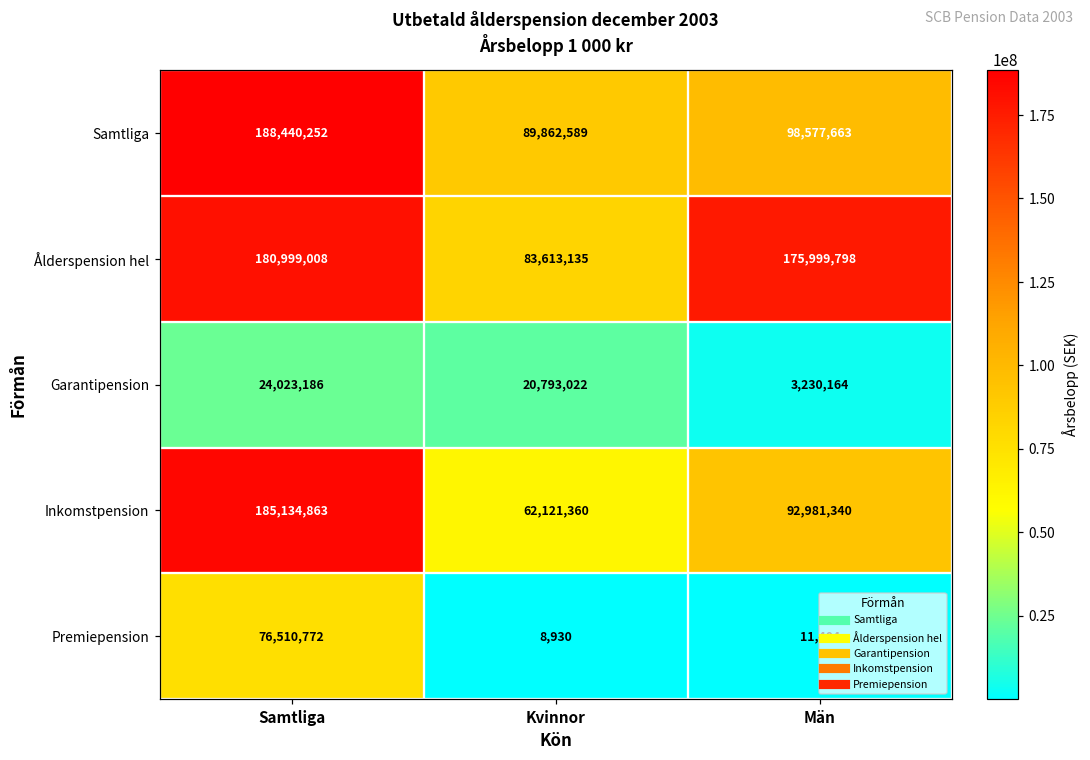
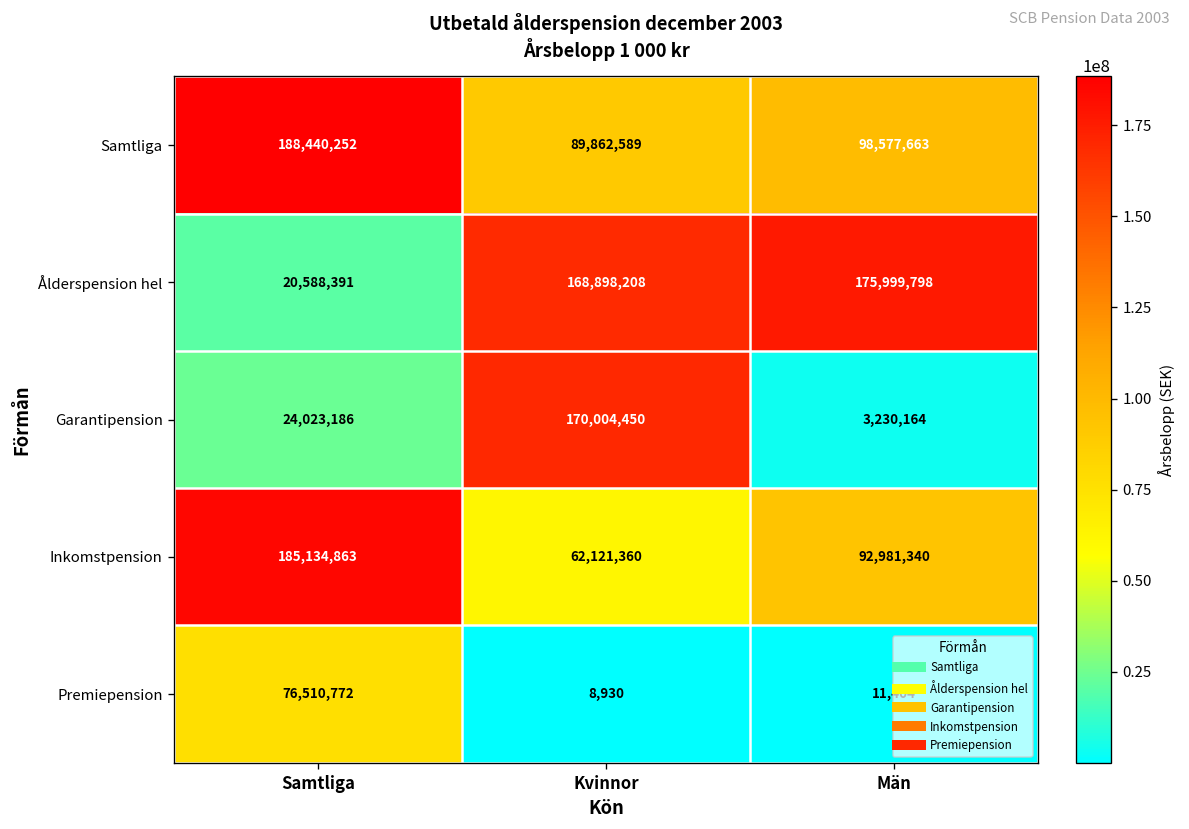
Ålderspension hel, Samtliga: 180,999,008 -> 20,588,391
Ålderspension hel, Kvinnor: 83,613,135 -> 168,898,208
Garantipension, Kvinnor: 20,793,022 -> 170,004,450
